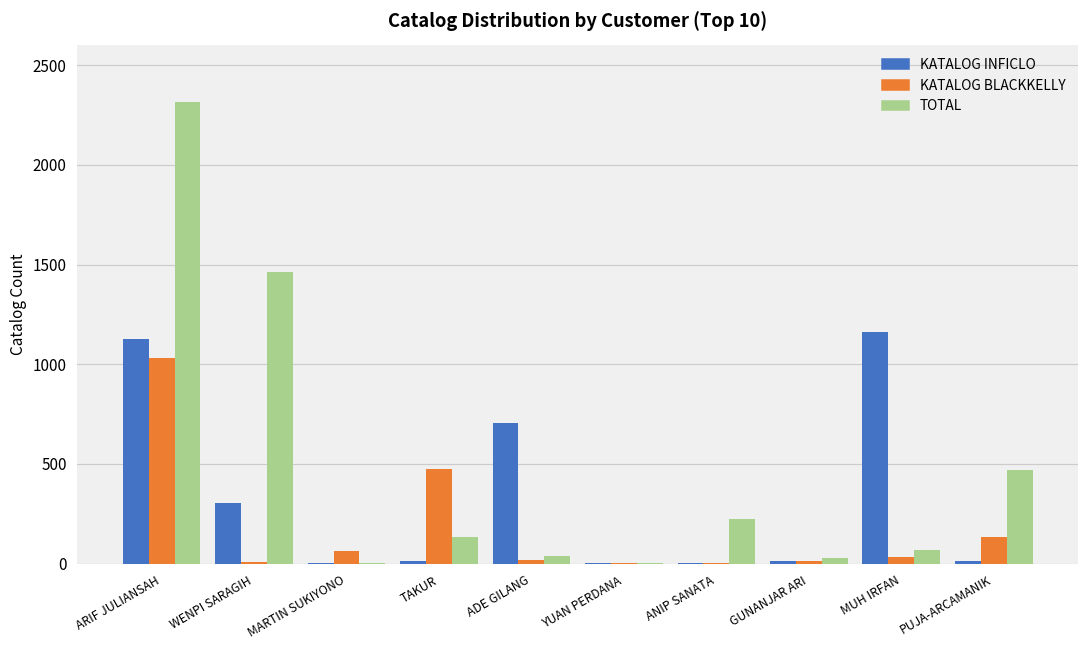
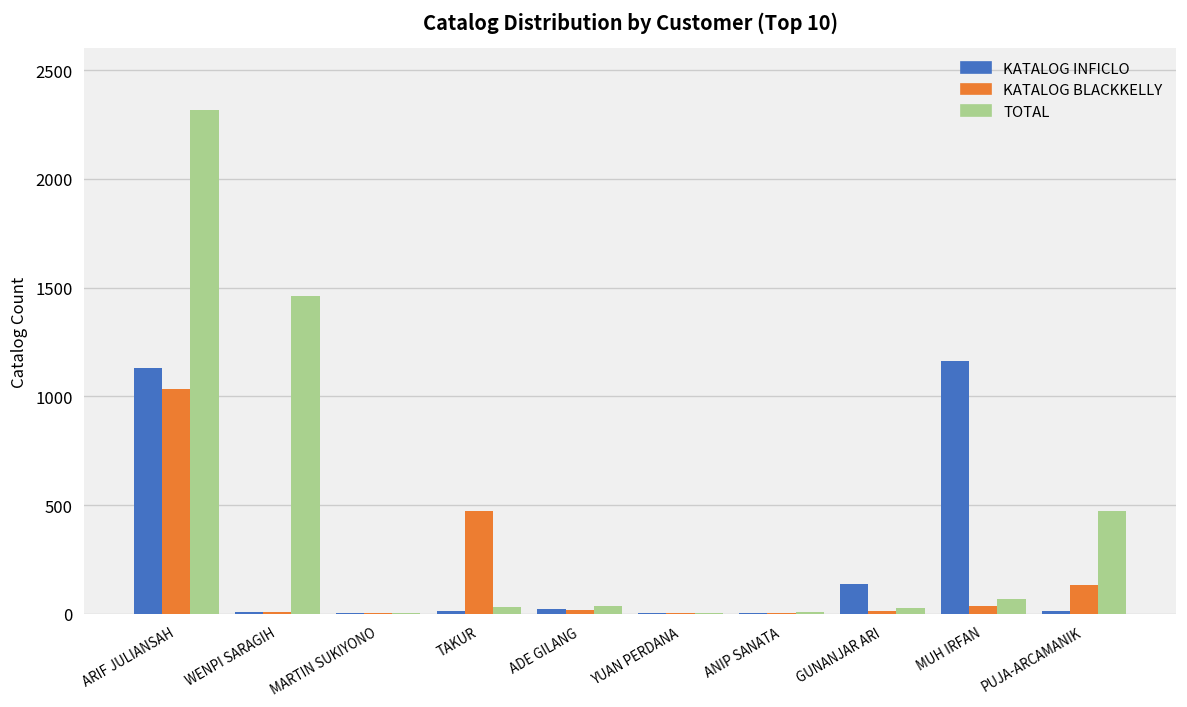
KATALOG INFICLO, WENPI SARAGIH: 300 -> 10
KATALOG BLACKKELLY, MARTIN SUKIYONO: 70 -> 0
TOTAL, TAKUR: 130 -> 30
KATALOG INFICLO, ADE GILANG: 700 -> 20
TOTAL, ANIP SANATA: 220 -> 10
KATALOG INFICLO, GUNANJAR ARI: 10 -> 140
